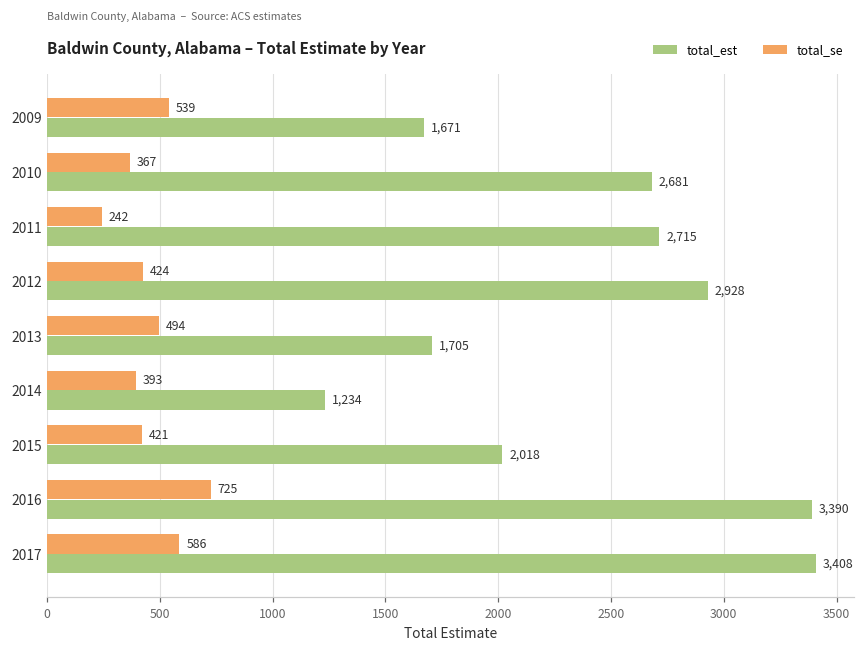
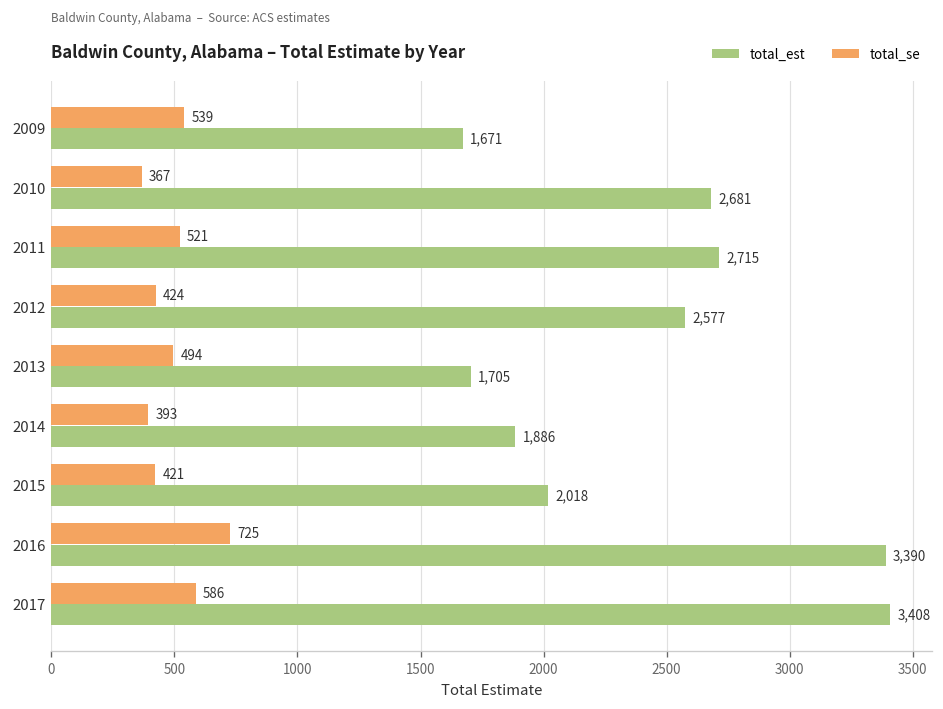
total_se, 2011: 242 -> 521
total_est, 2012: 2,928 -> 2,577
total_est, 2014: 1,234 -> 1,886
